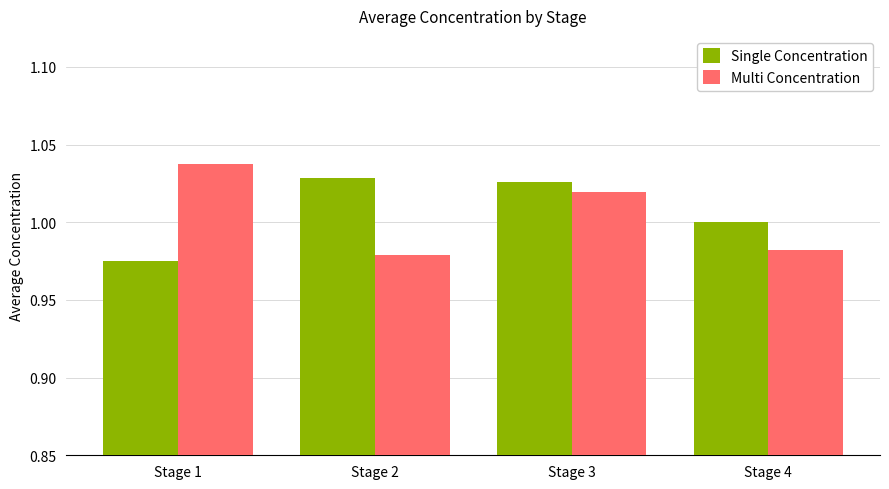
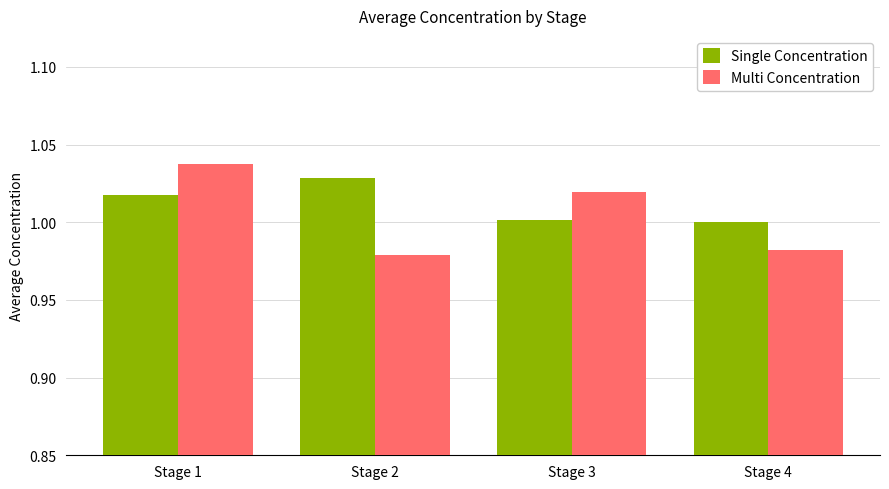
Single Concentration, Stage 1: 0.975 -> 1.018
Single Concentration, Stage 3: 1.026 -> 1.001
